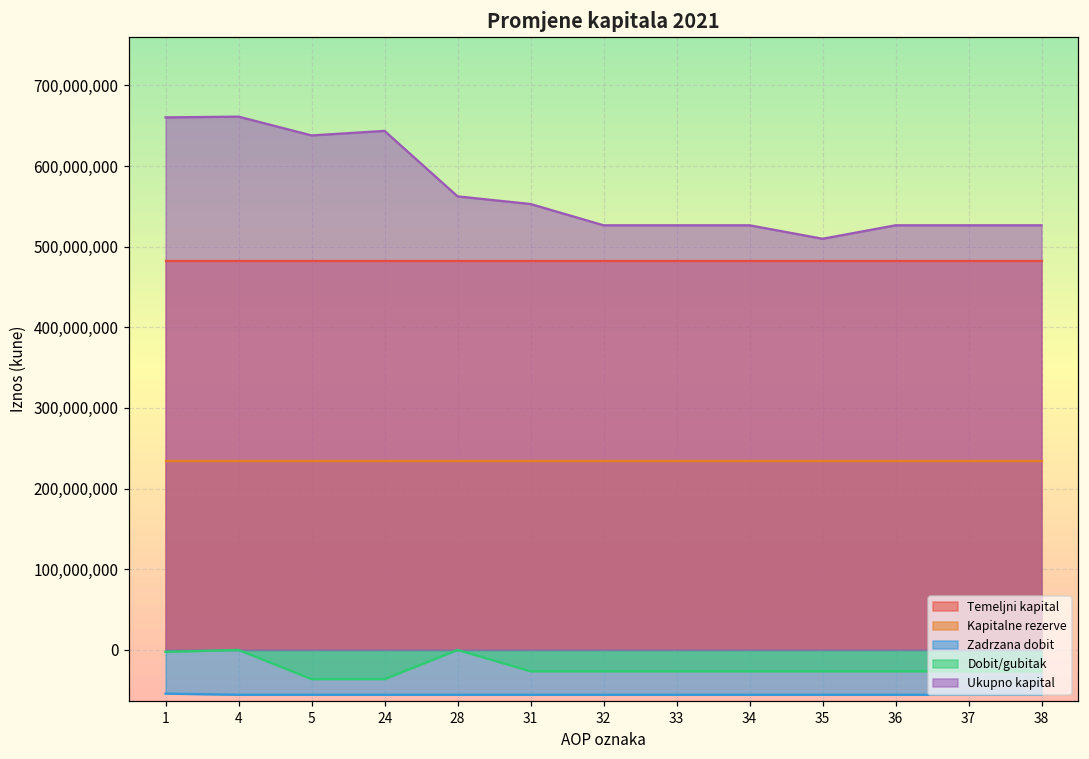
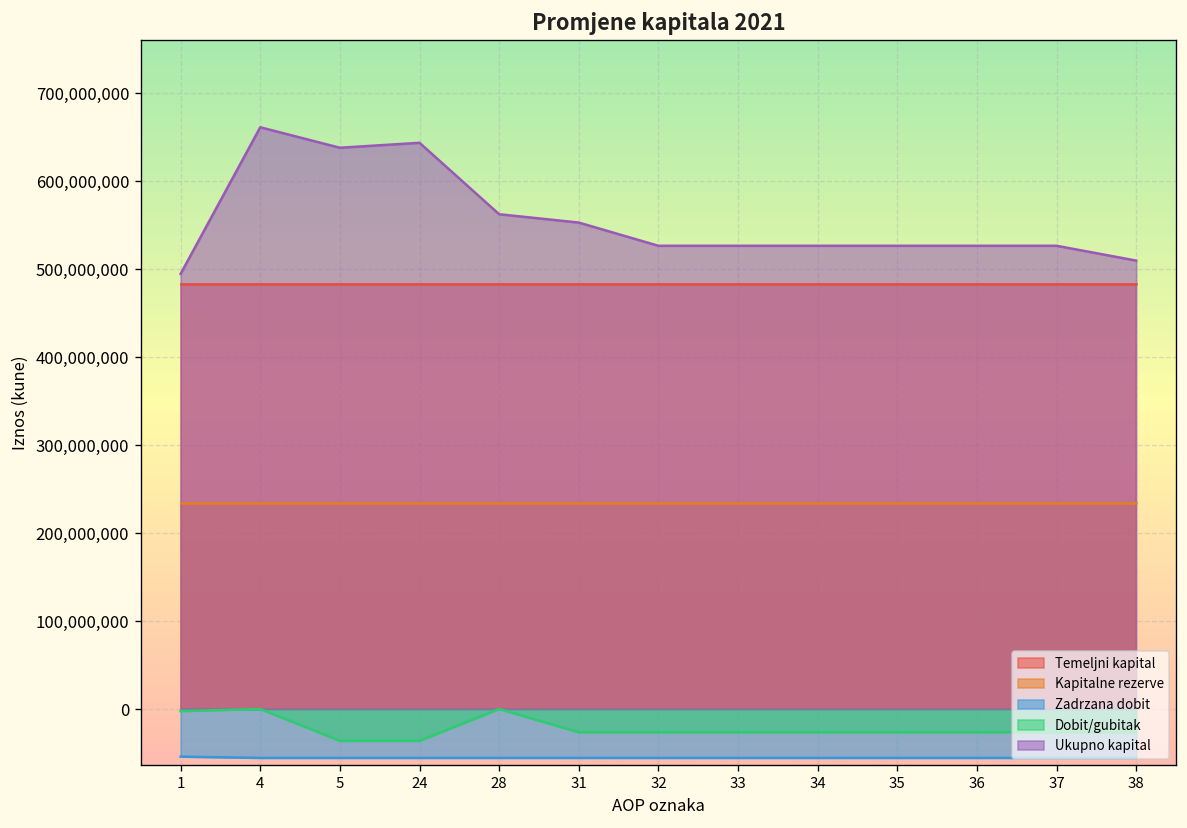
Ukupno kapital, 1: 660,000,000 -> 490,000,000
Ukupno kapital, 35: 510,000,000 -> 530,000,000
Ukupno kapital, 38: 530,000,000 -> 510,000,000
